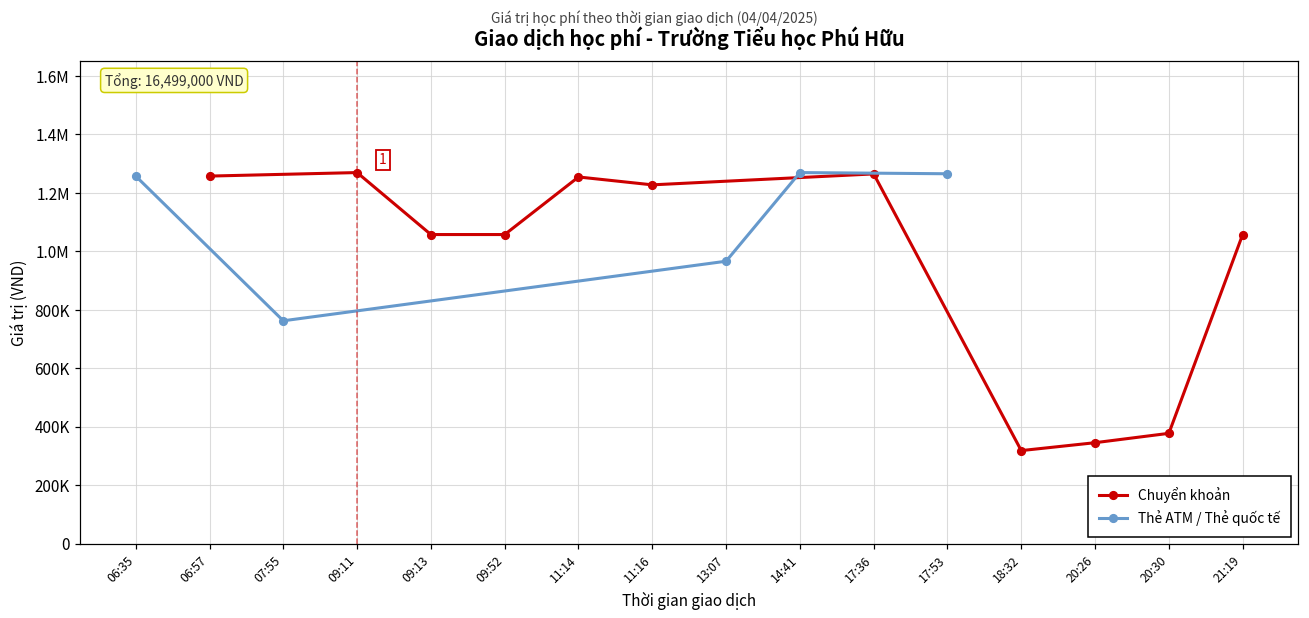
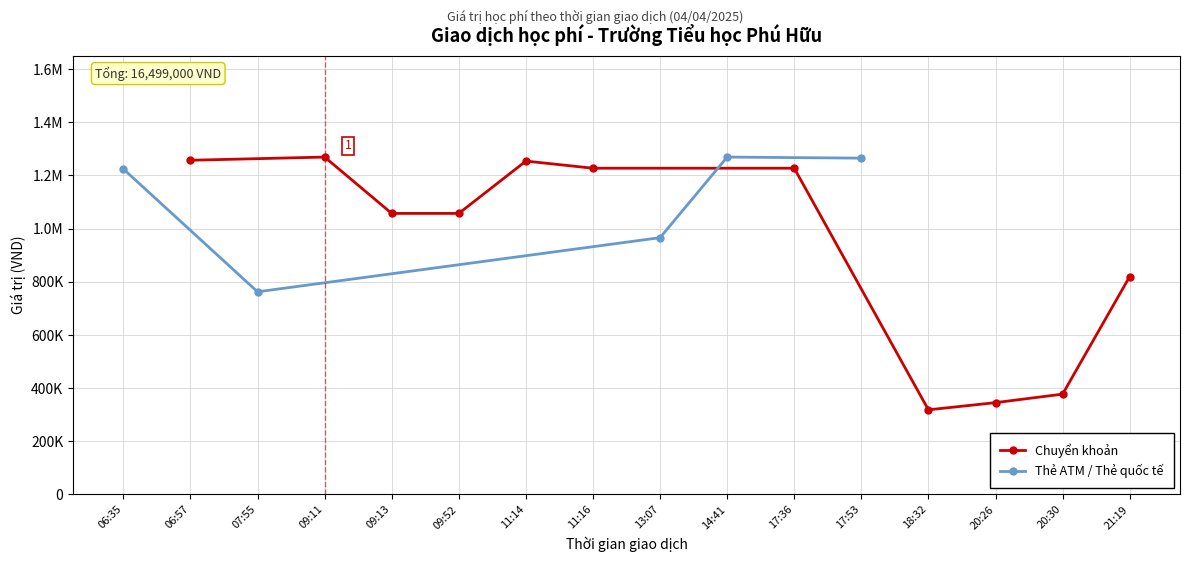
Thẻ ATM / Thẻ quốc tế, 06:35: 1260000 -> 1220000
Chuyển khoản, 17:36: 1260000 -> 1230000
Chuyển khoản, 21:19: 1060000 -> 820000
